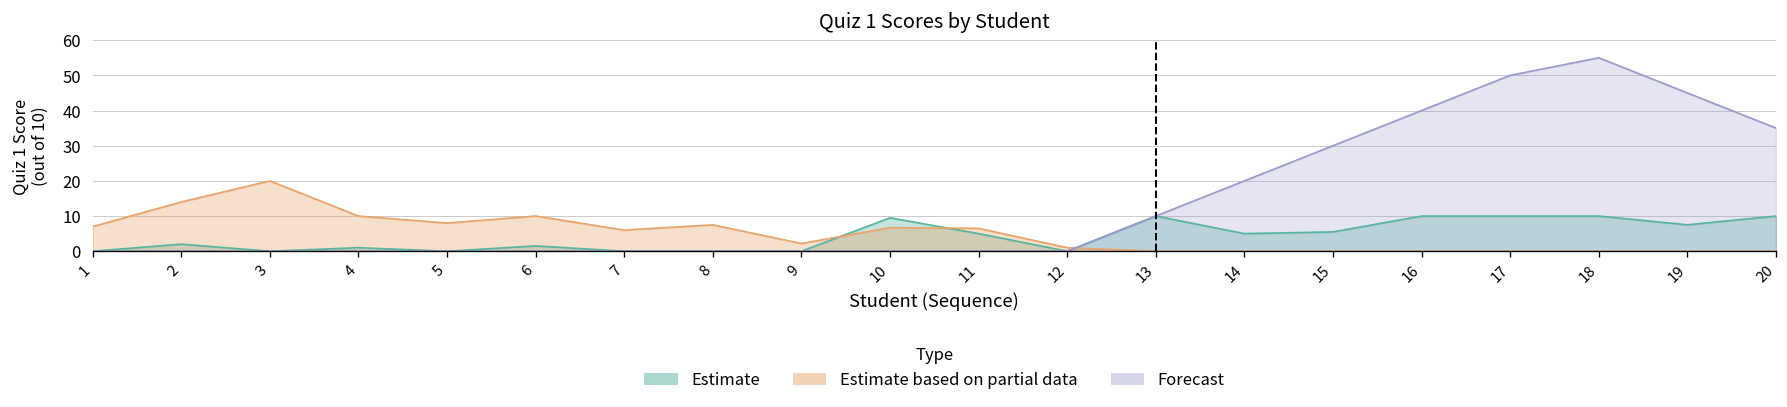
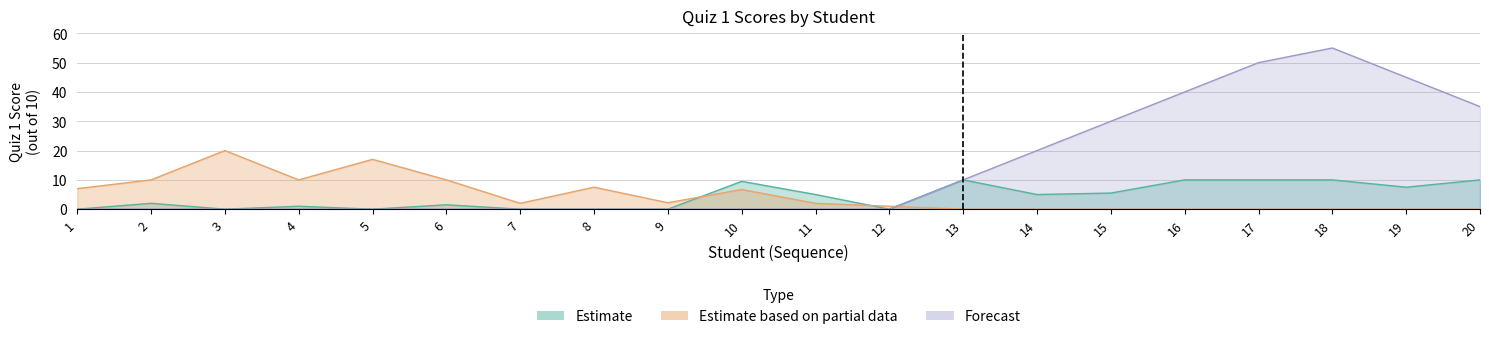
Estimate based on partial data, 2: 14 -> 10
Estimate based on partial data, 5: 8 -> 17
Estimate based on partial data, 7: 6 -> 2
Estimate based on partial data, 11: 7 -> 2
